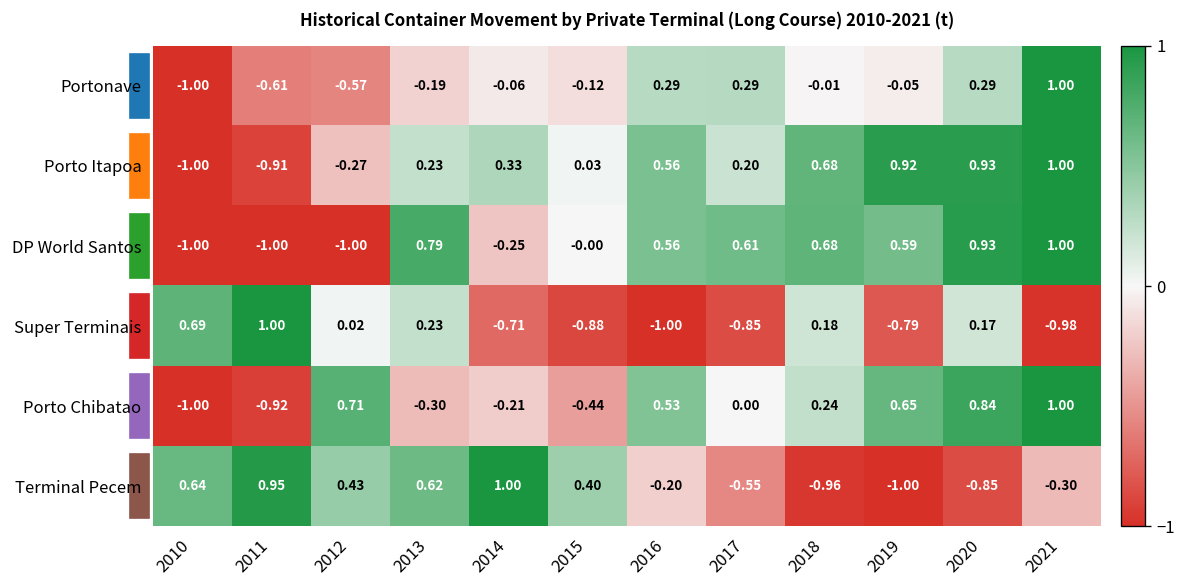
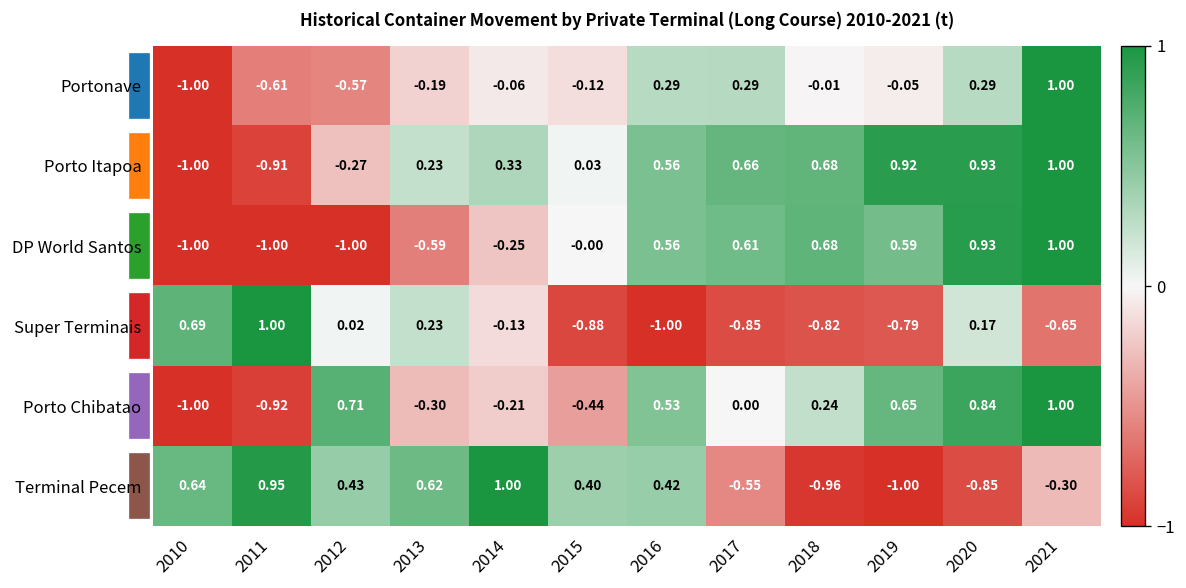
Porto Itapoa, 2017: 0.20 -> 0.66
DP World Santos, 2013: 0.79 -> -0.59
Super Terminais, 2014: -0.71 -> -0.13
Super Terminais, 2018: 0.18 -> -0.82
Super Terminais, 2021: -0.98 -> -0.65
Terminal Pecem, 2016: -0.20 -> 0.42
